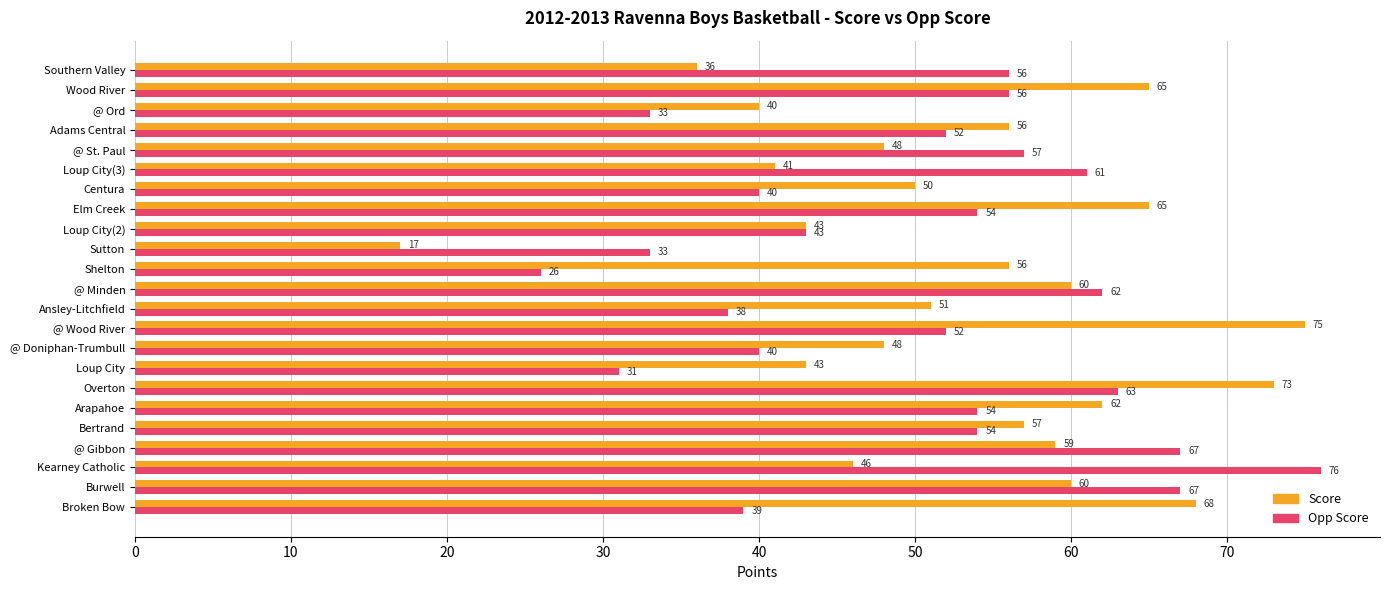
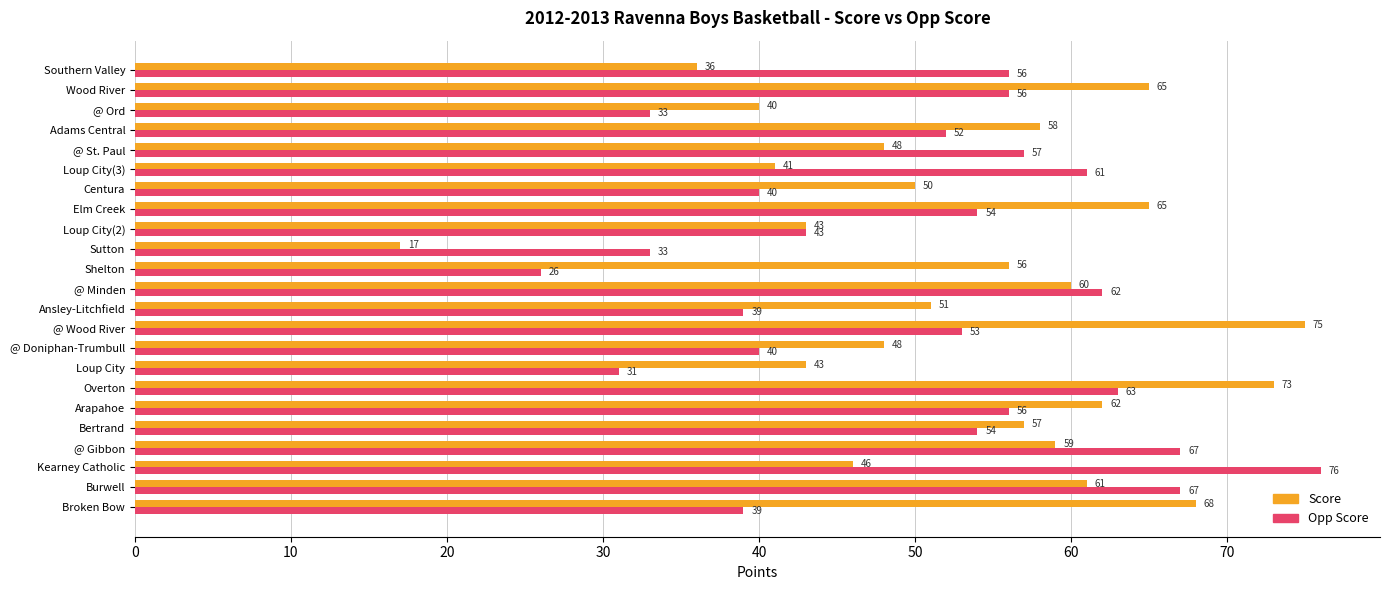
Score, Adams Central: 56 -> 58
Opp Score, Ansley-Litchfield: 38 -> 39
Opp Score, @ Wood River: 52 -> 53
Opp Score, Arapahoe: 54 -> 56
Score, Burwell: 60 -> 61
